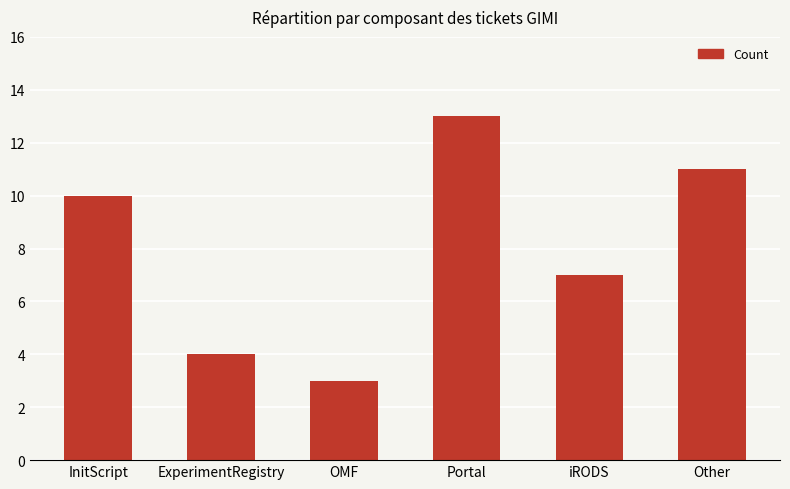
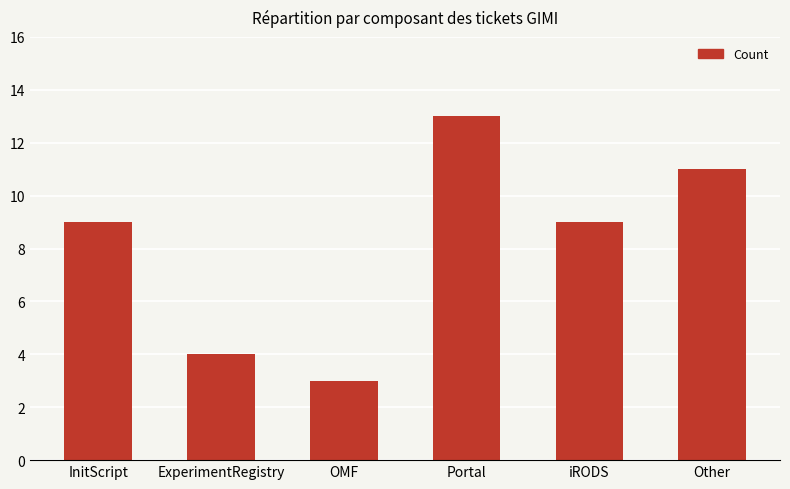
InitScript: 10 -> 9
iRODS: 7 -> 9
